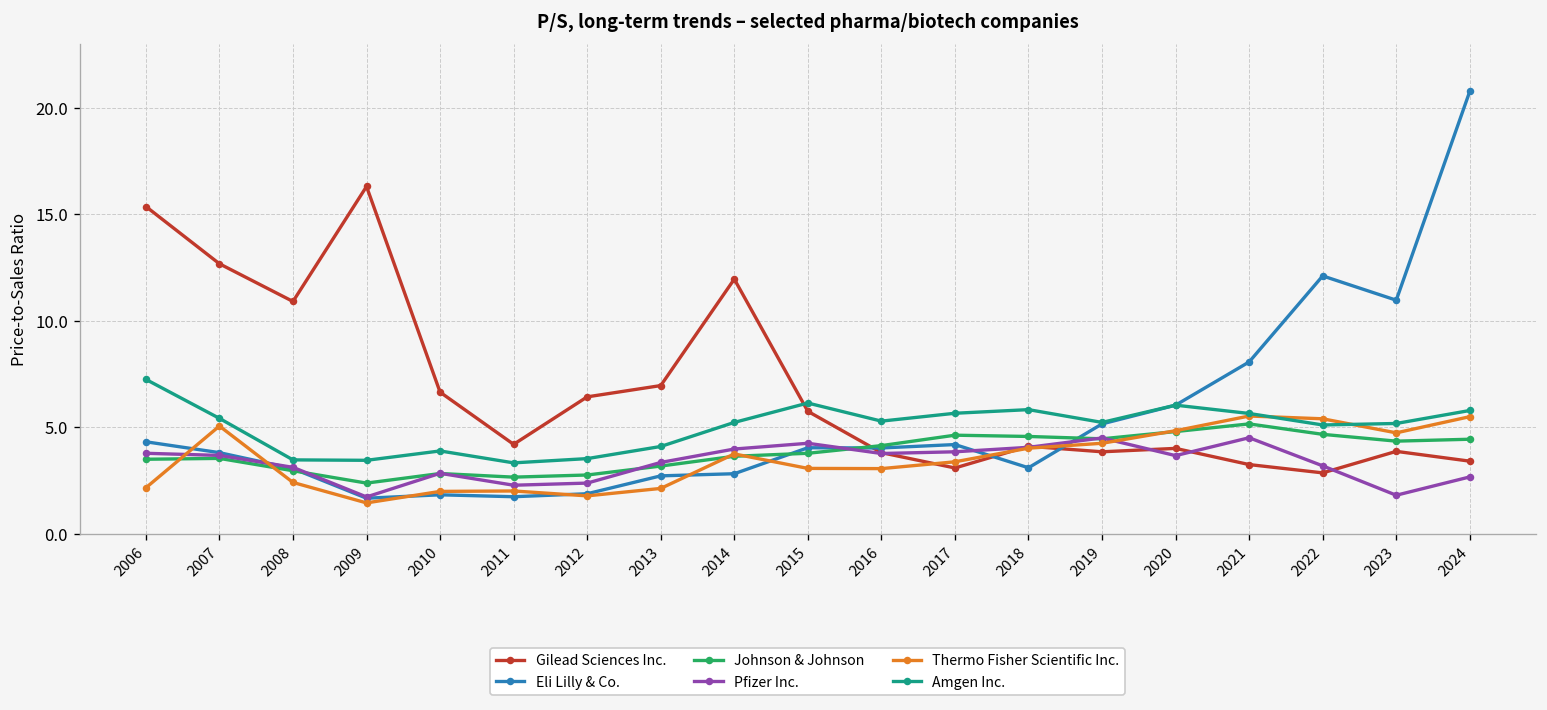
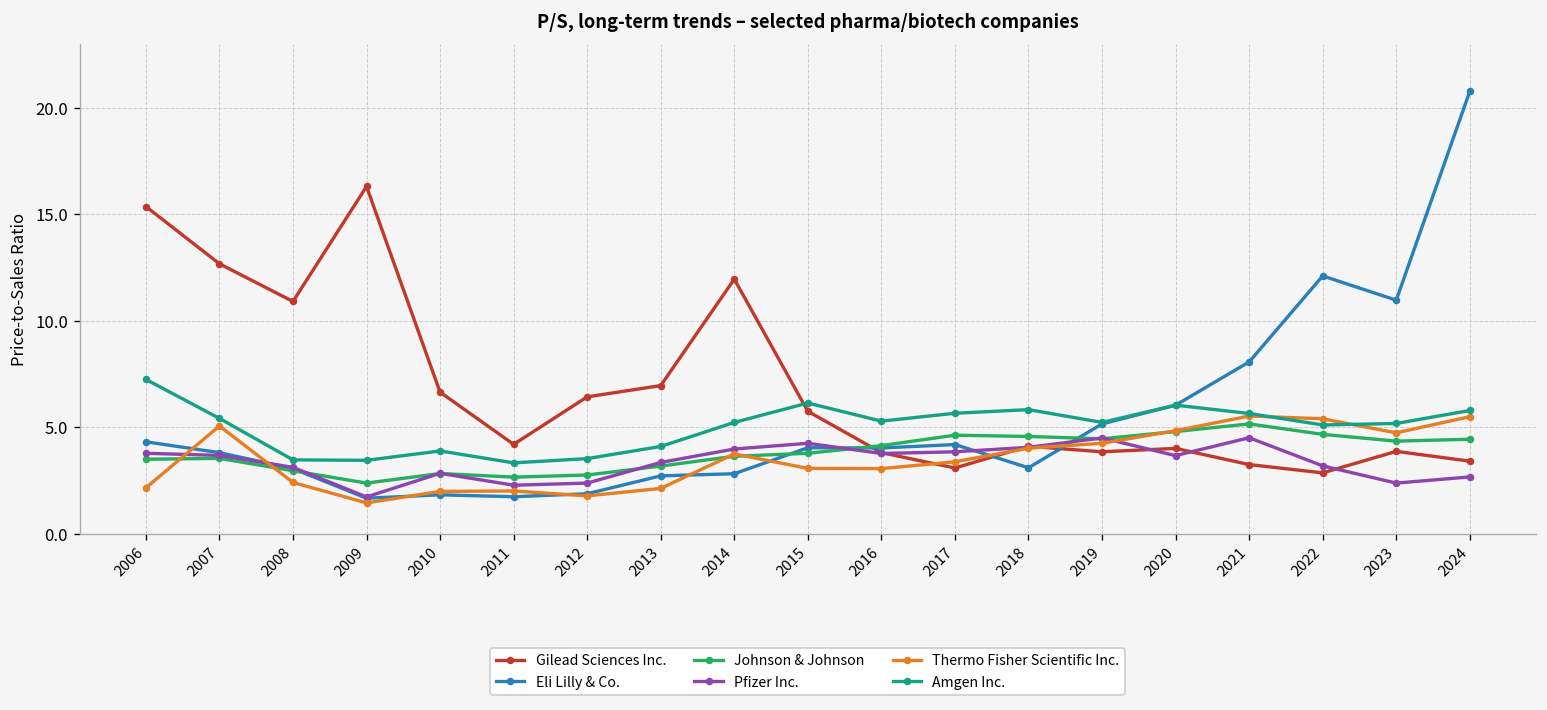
Pfizer Inc., 2023: 1.8 -> 2.4
